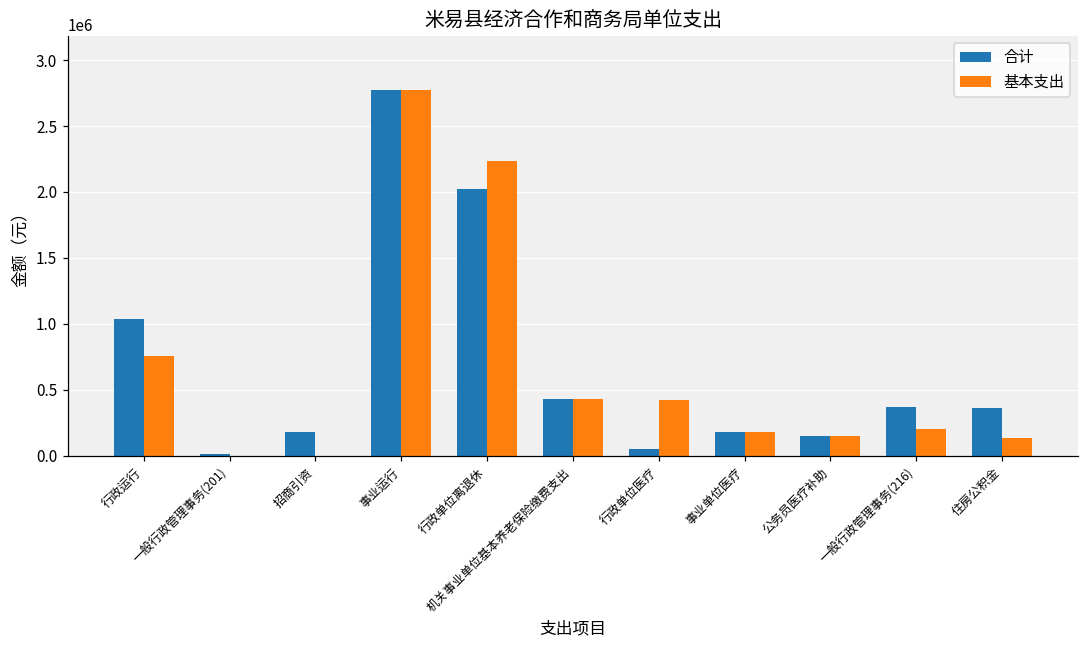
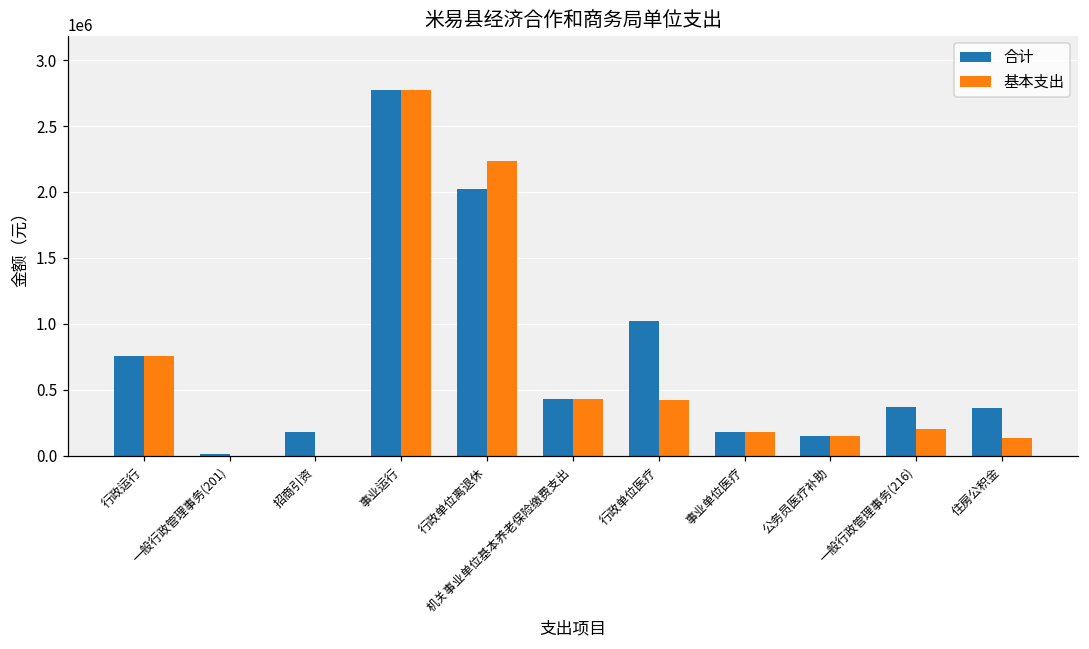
合计, 行政运行: 1030000 -> 750000
合计, 行政单位医疗: 50000 -> 1020000
